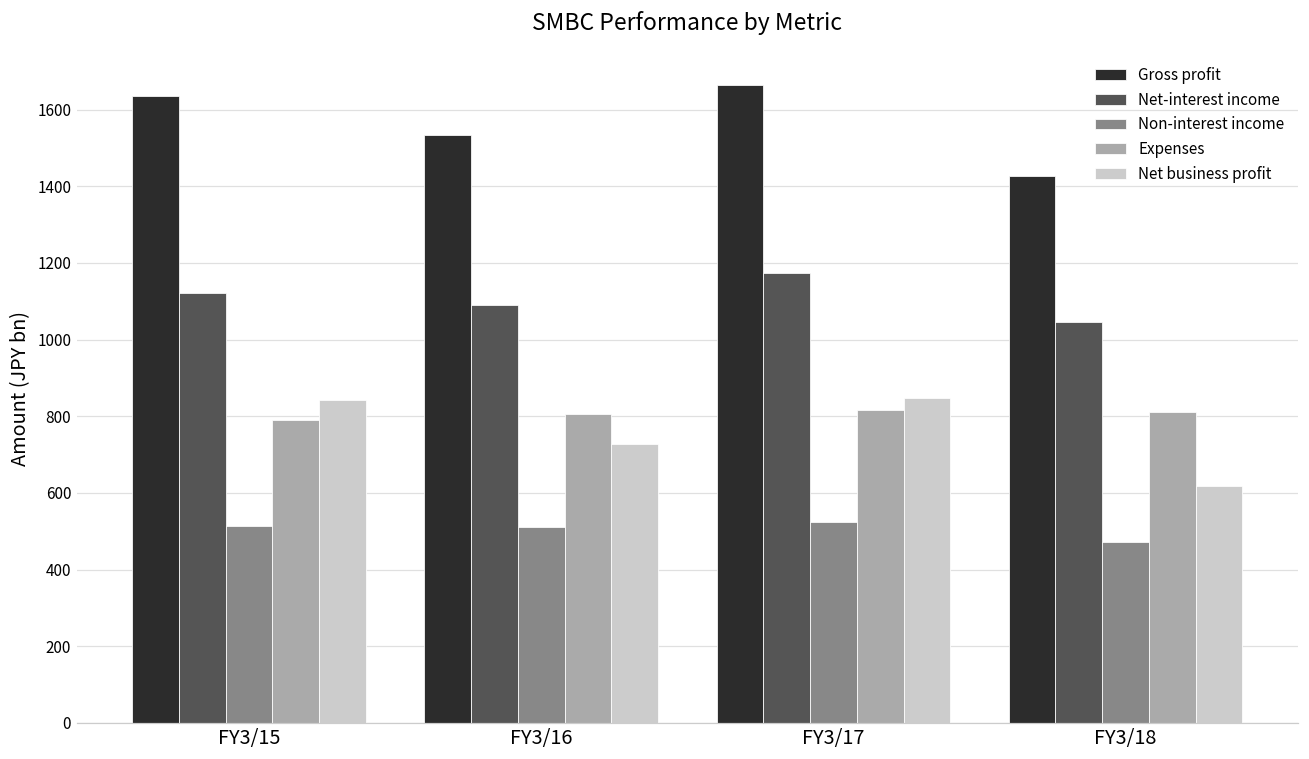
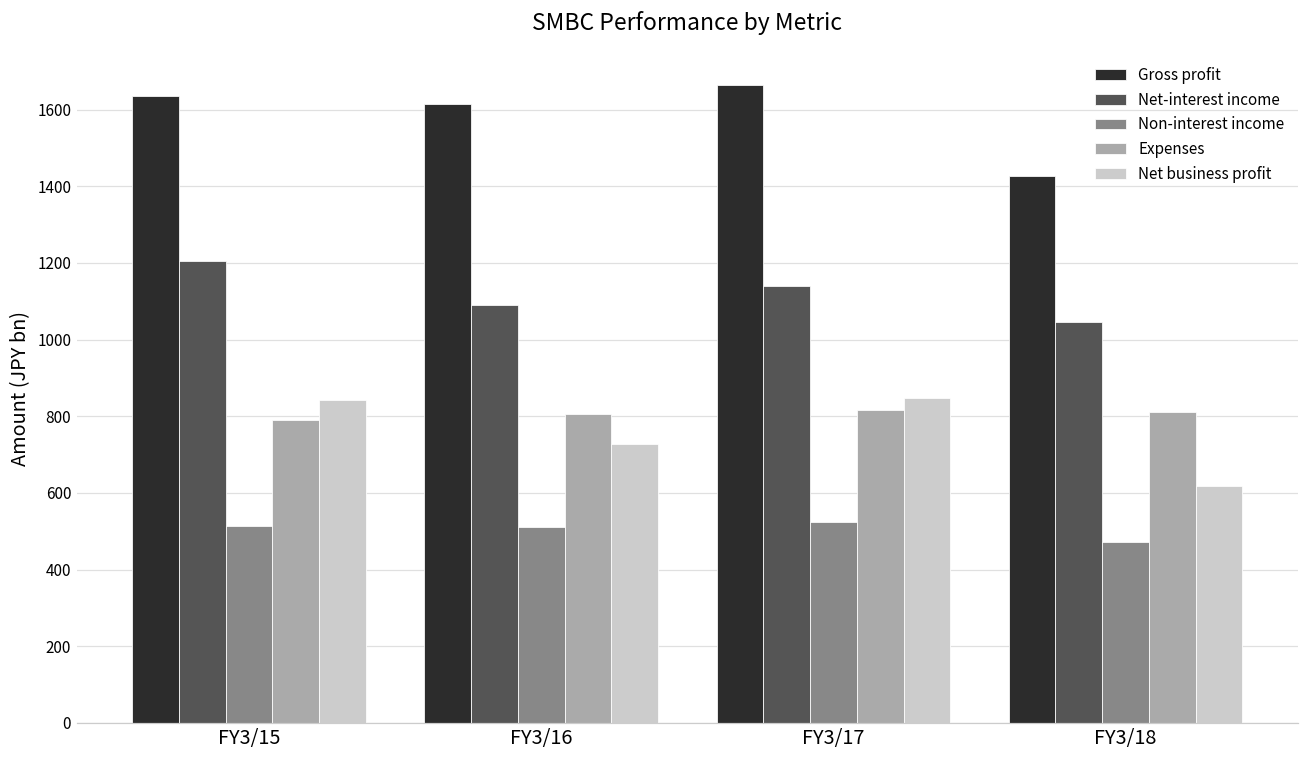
Net-interest income, FY3/15: 1120 -> 1210
Gross profit, FY3/16: 1530 -> 1610
Net-interest income, FY3/17: 1170 -> 1140
